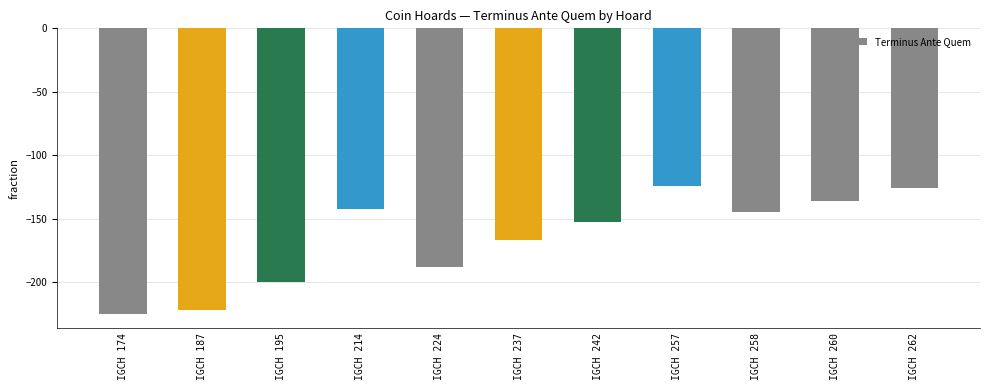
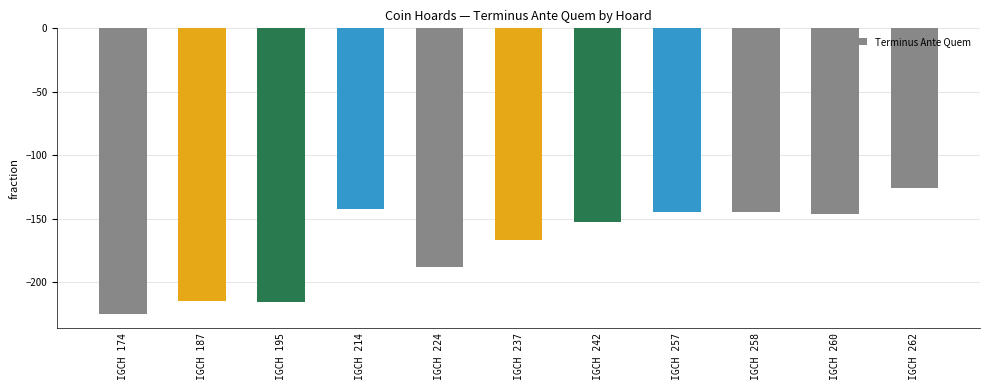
IGCH 187: -222 -> -215
IGCH 195: -200 -> -216
IGCH 257: -124 -> -145
IGCH 260: -136 -> -146
